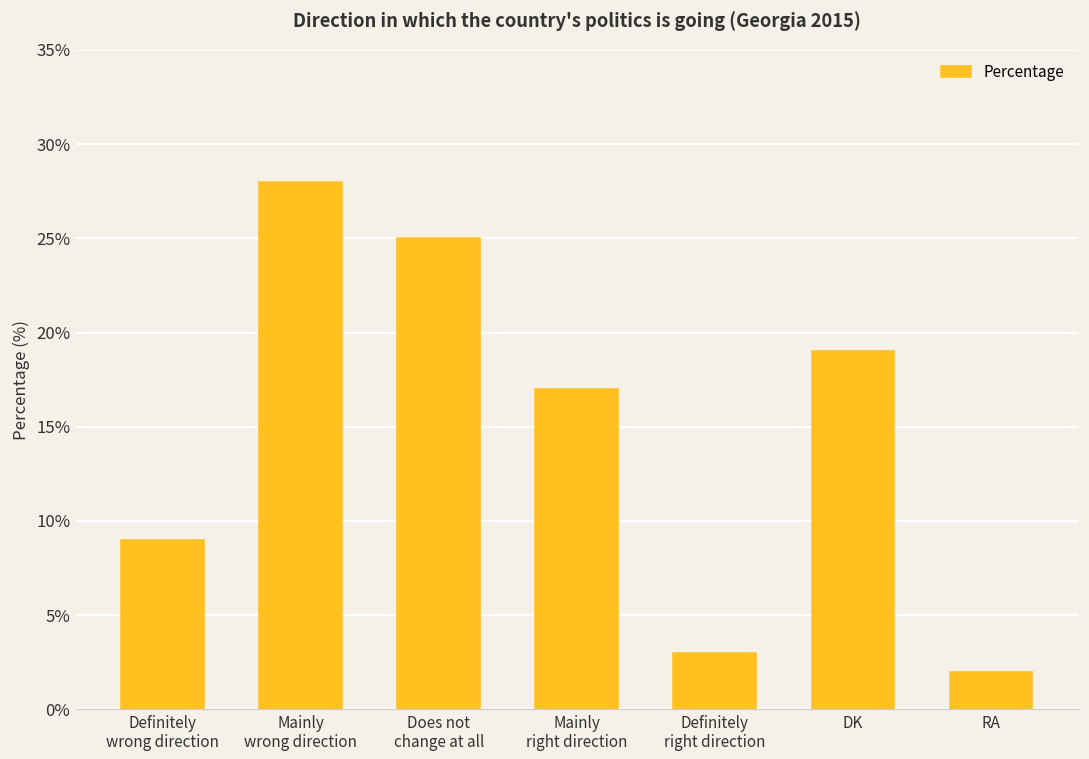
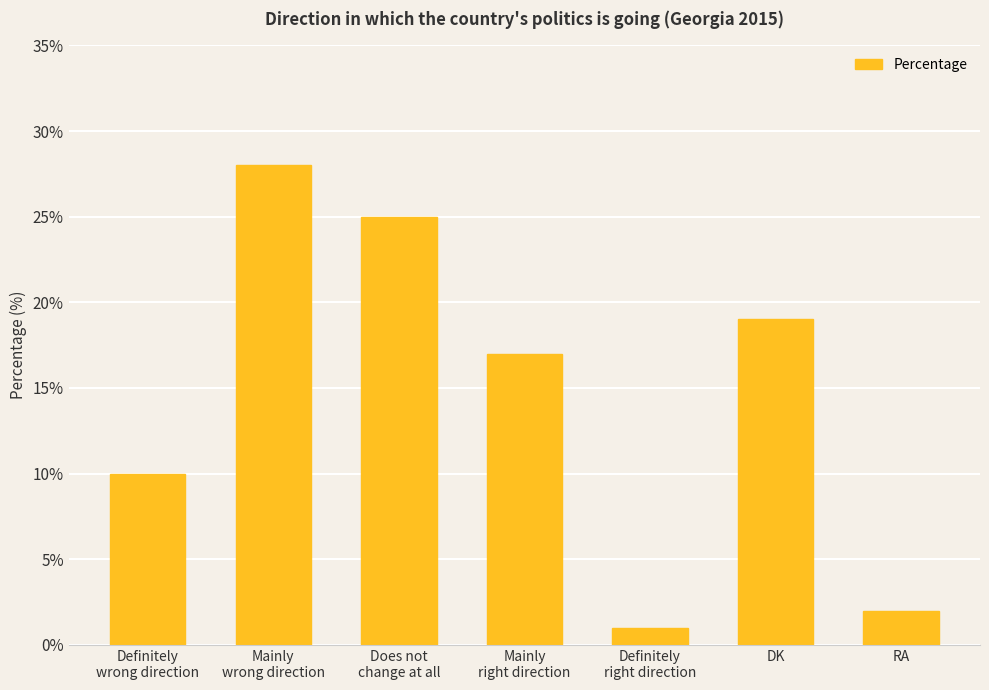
Definitely wrong direction: 9% -> 10%
Definitely right direction: 3% -> 1%
